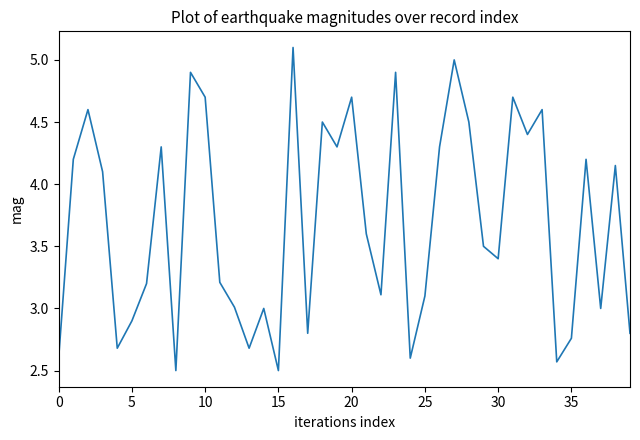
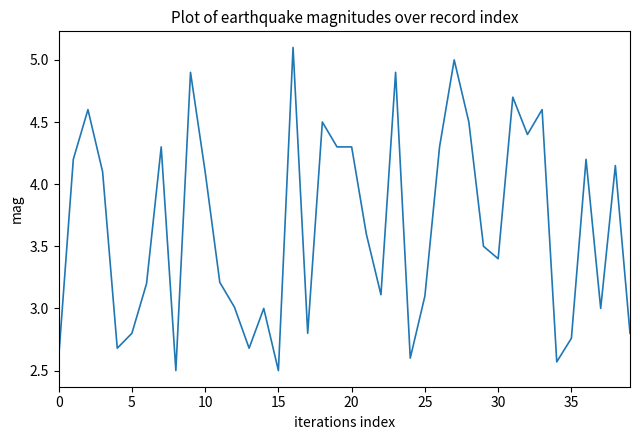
5: 2.9 -> 2.8
10: 4.7 -> 4.1
20: 4.7 -> 4.3
